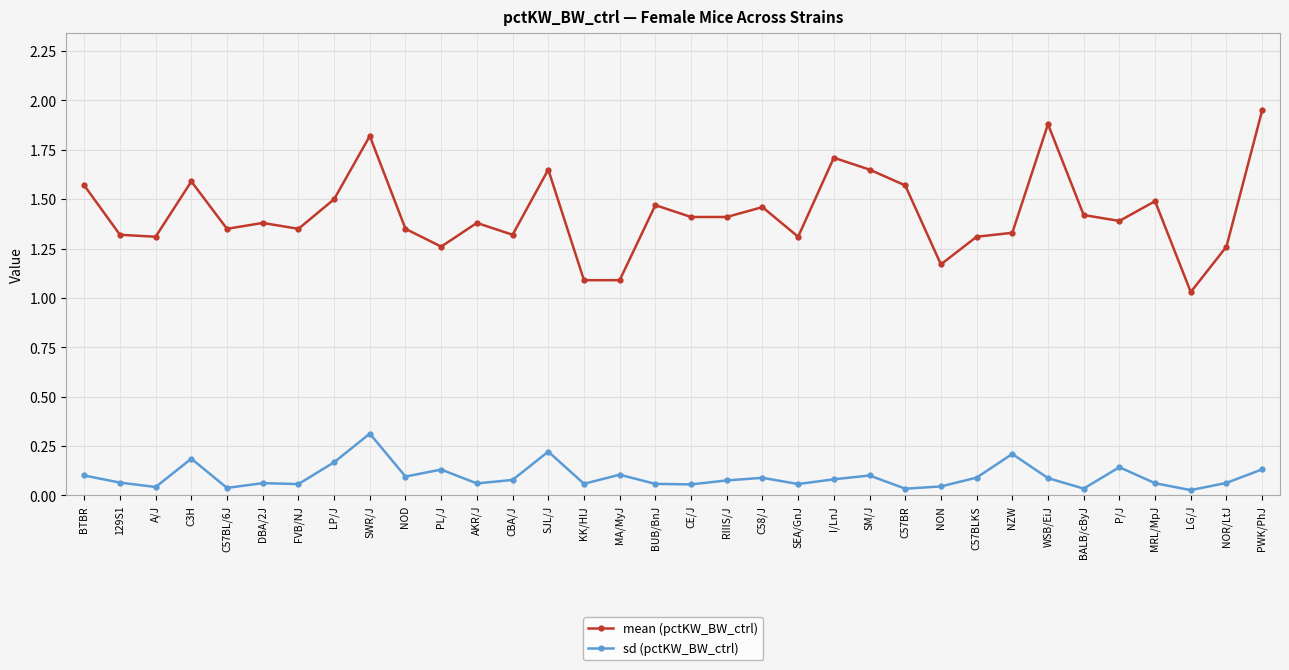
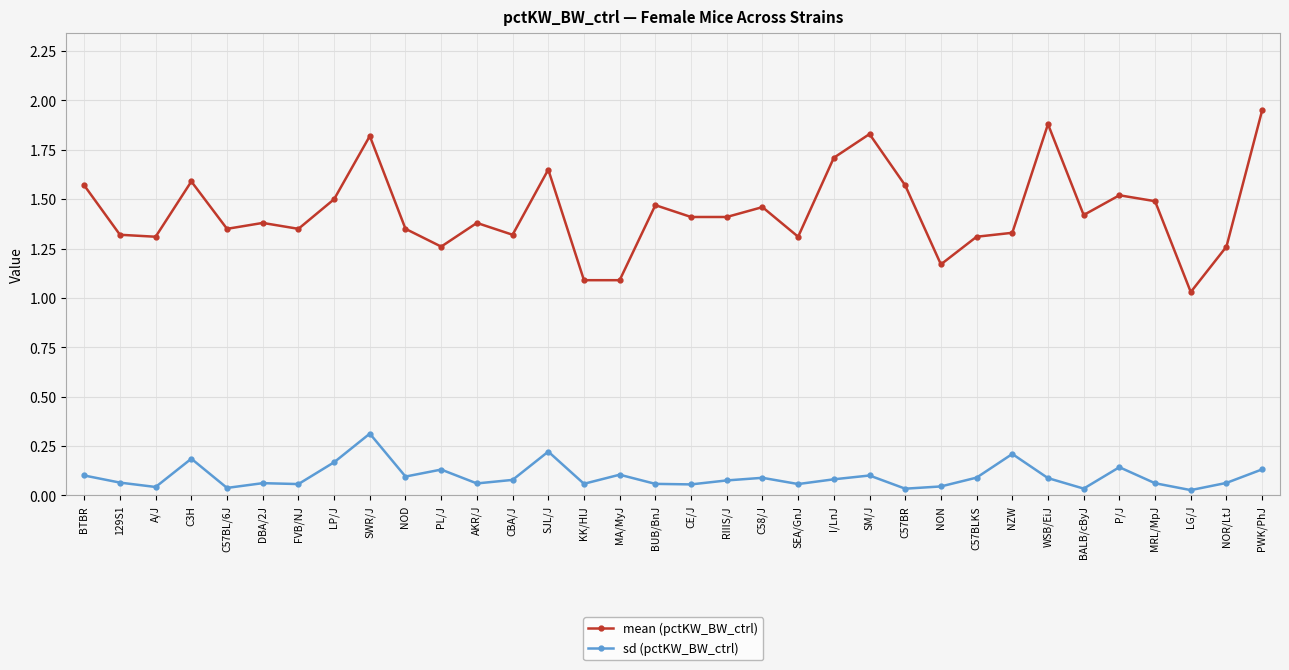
mean (pctKW_BW_ctrl), SM/J: 1.65 -> 1.83
mean (pctKW_BW_ctrl), P/J: 1.39 -> 1.52
